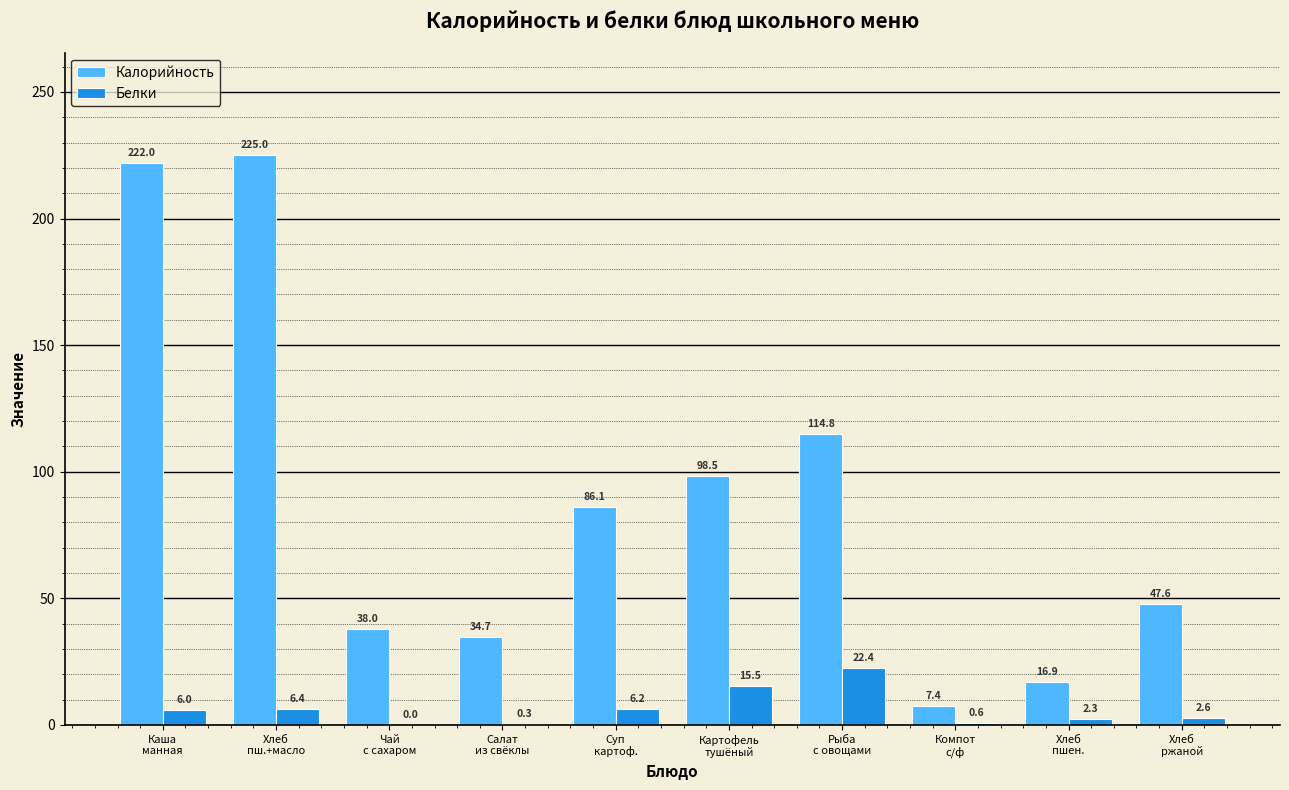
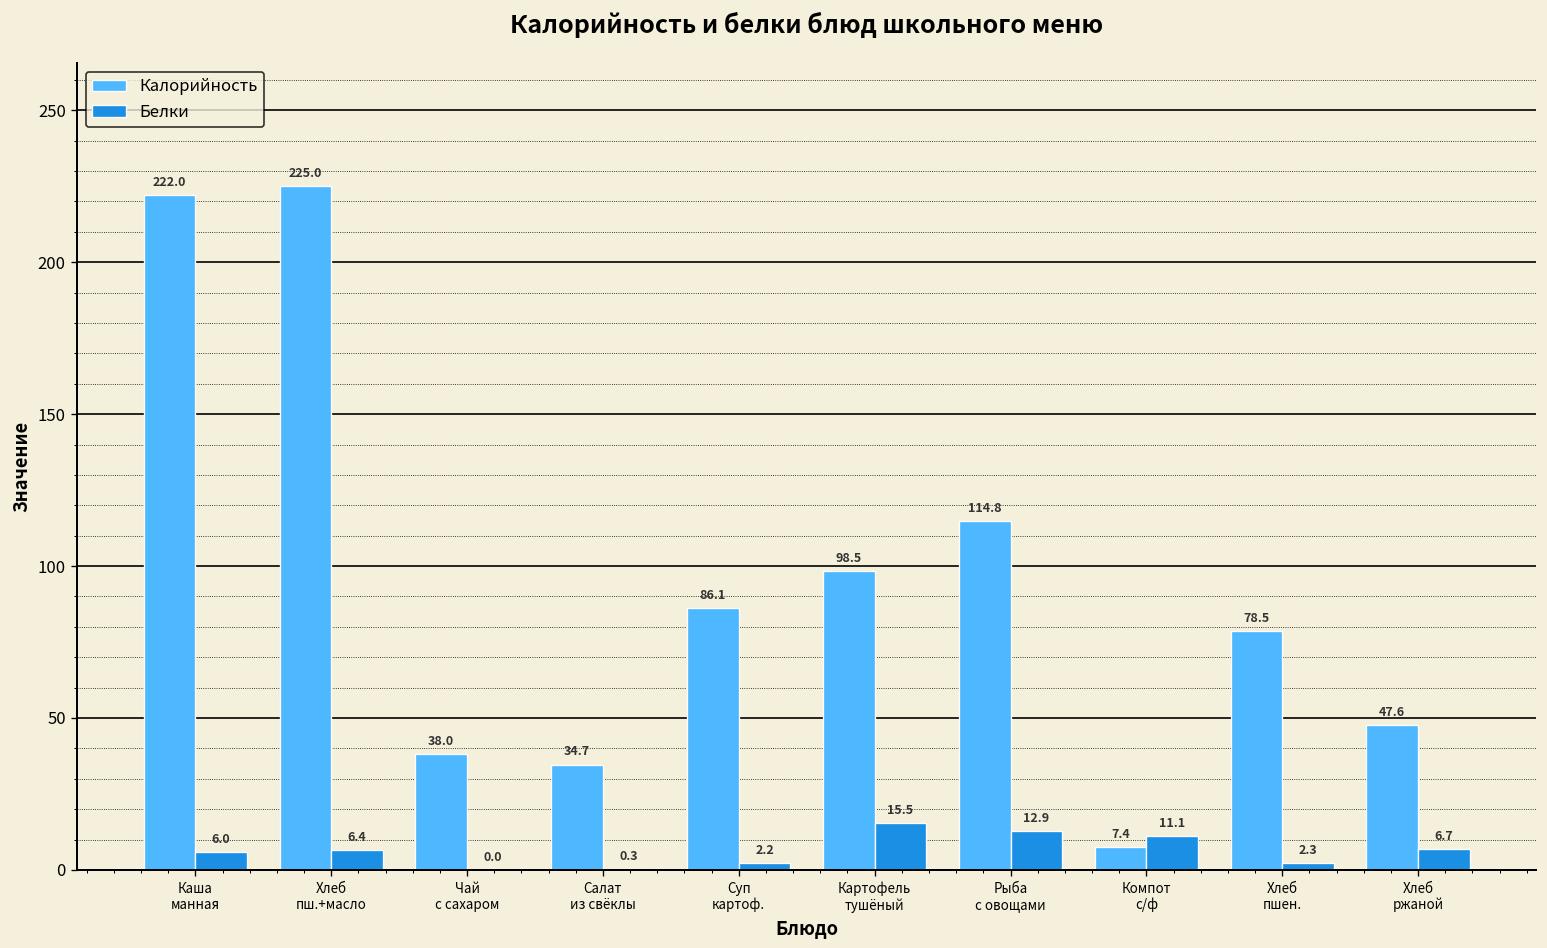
Белки, Суп картоф.: 6.2 -> 2.2
Белки, Рыба с овощами: 22.4 -> 12.9
Белки, Компот с/ф: 0.6 -> 11.1
Калорийность, Хлеб пшен.: 16.9 -> 78.5
Белки, Хлеб ржаной: 2.6 -> 6.7
